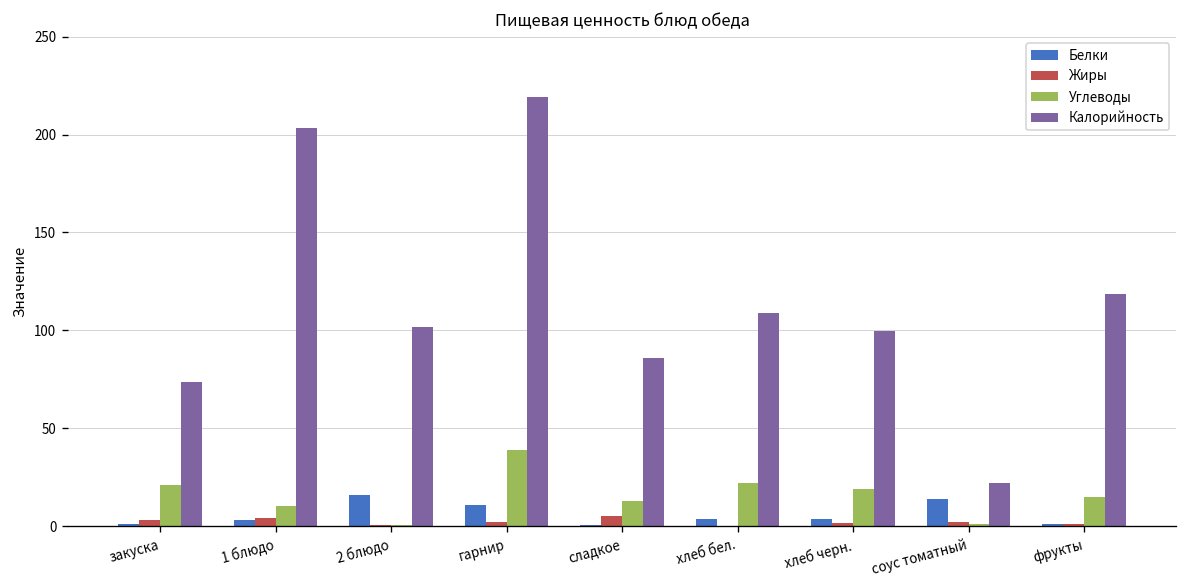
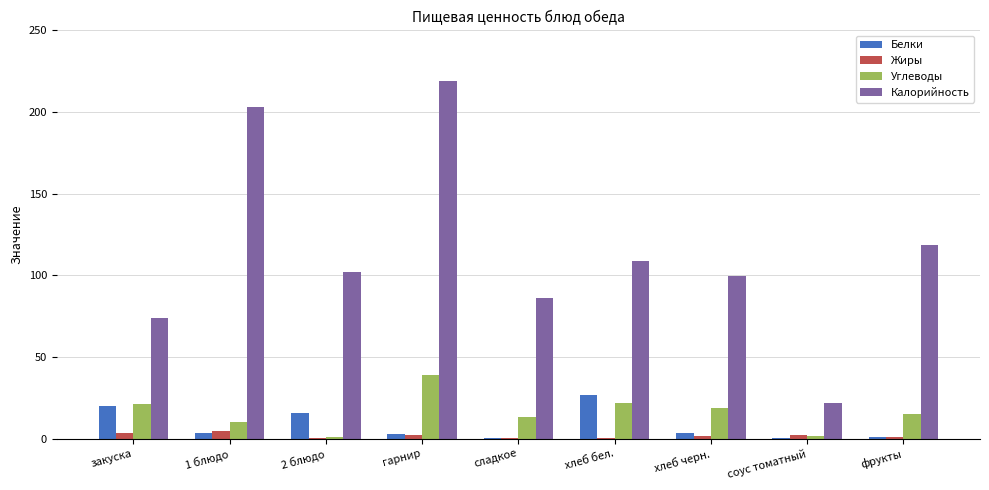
Белки, закуска: 1 -> 20
Белки, гарнир: 11 -> 3
Жиры, сладкое: 5 -> 0
Белки, хлеб бел.: 4 -> 26
Белки, соус томатный: 14 -> 0
